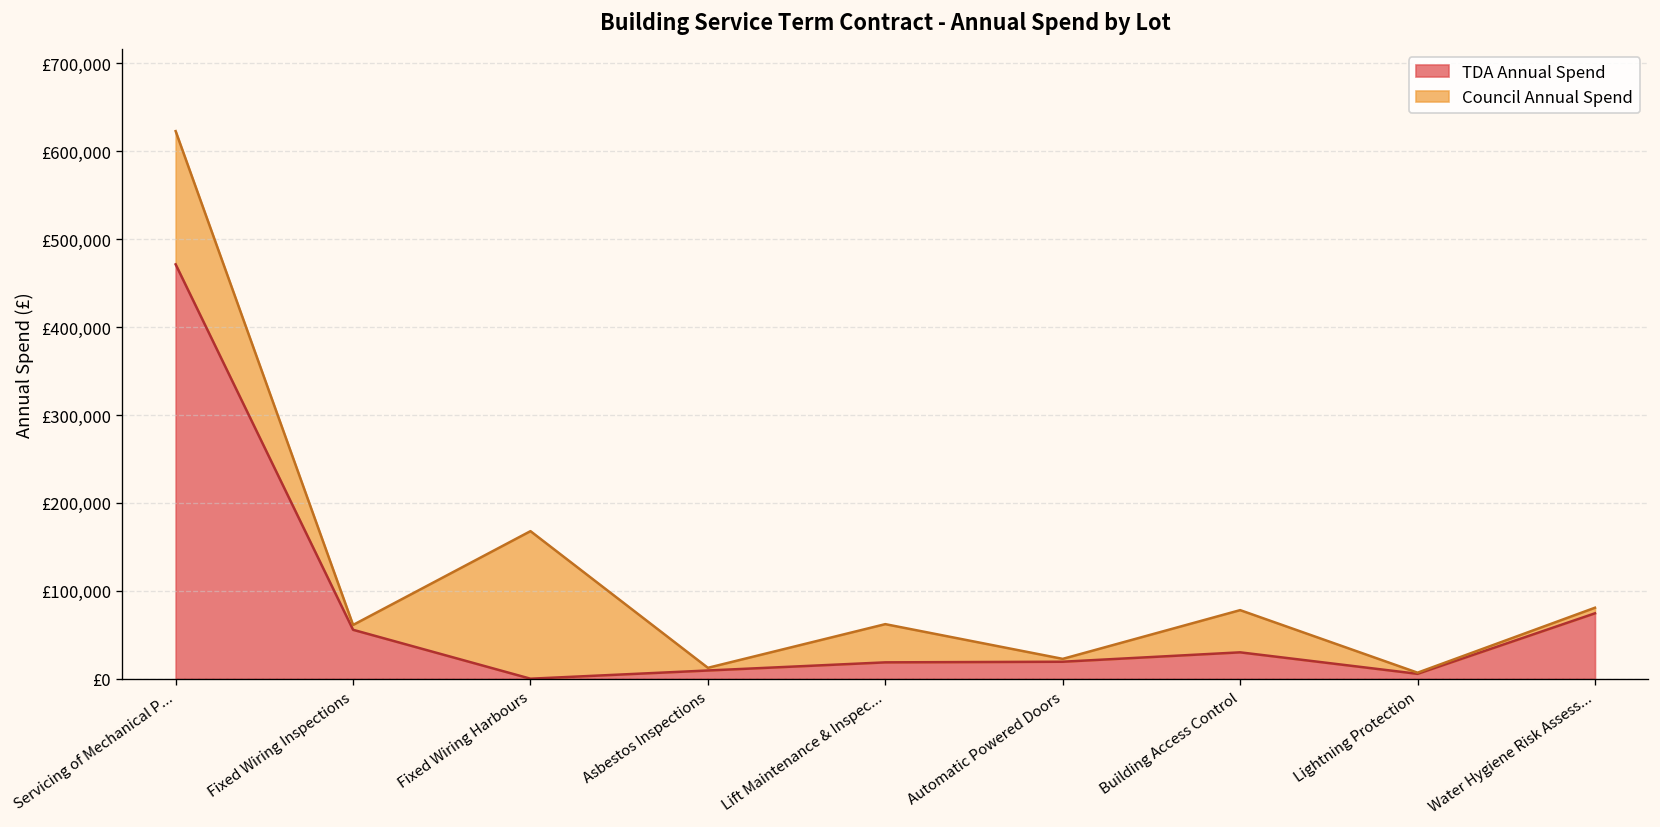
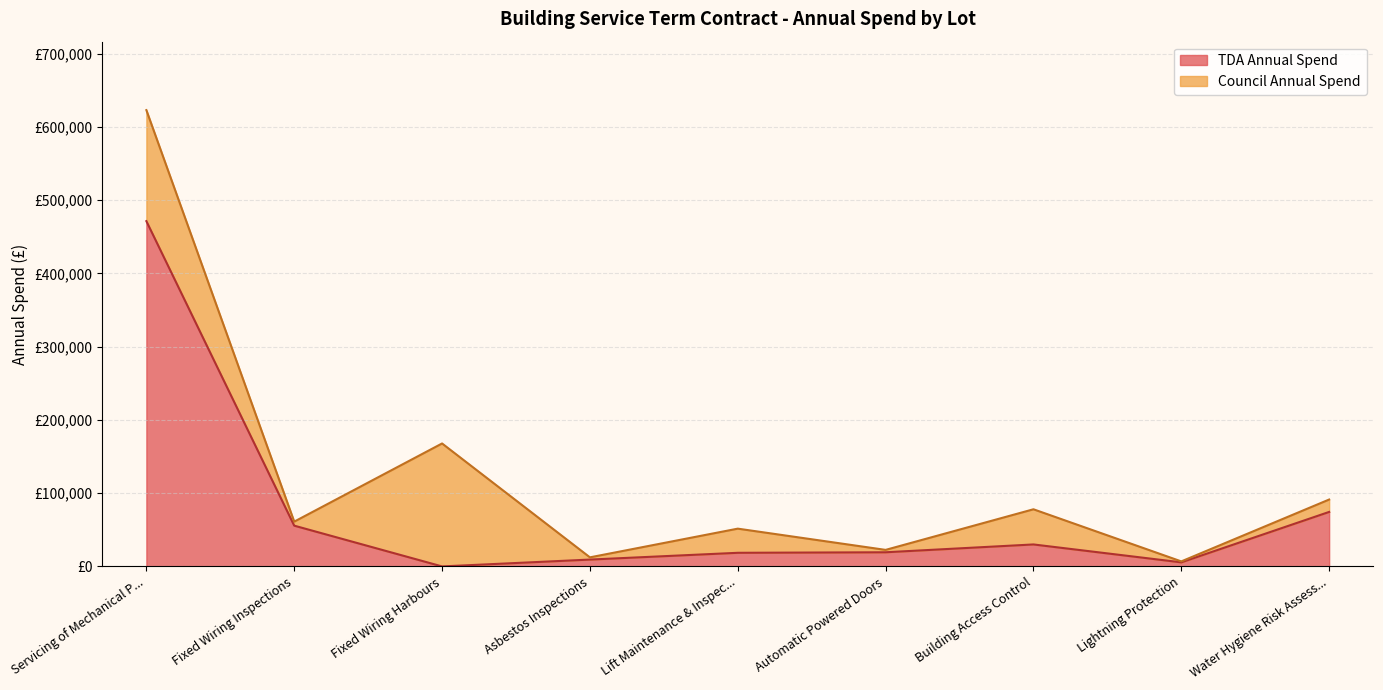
Council Annual Spend, Lift Maintenance & Inspec...: £40,000 -> £30,000
Council Annual Spend, Water Hygiene Risk Assess...: £10,000 -> £20,000
